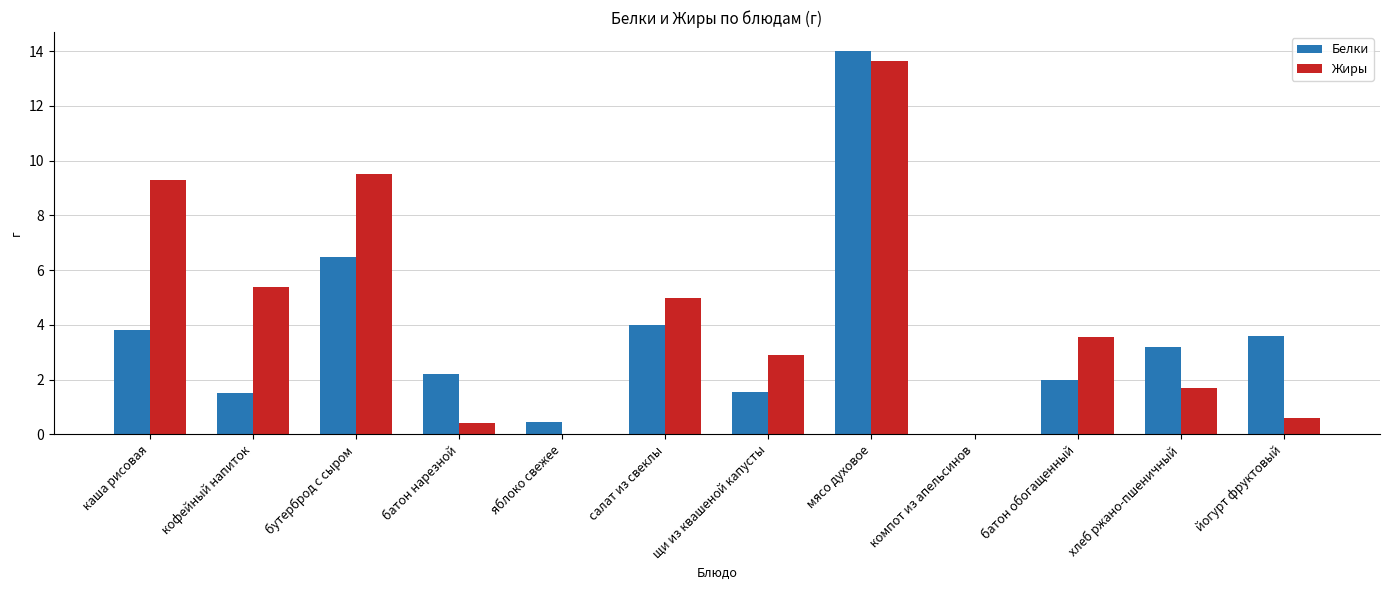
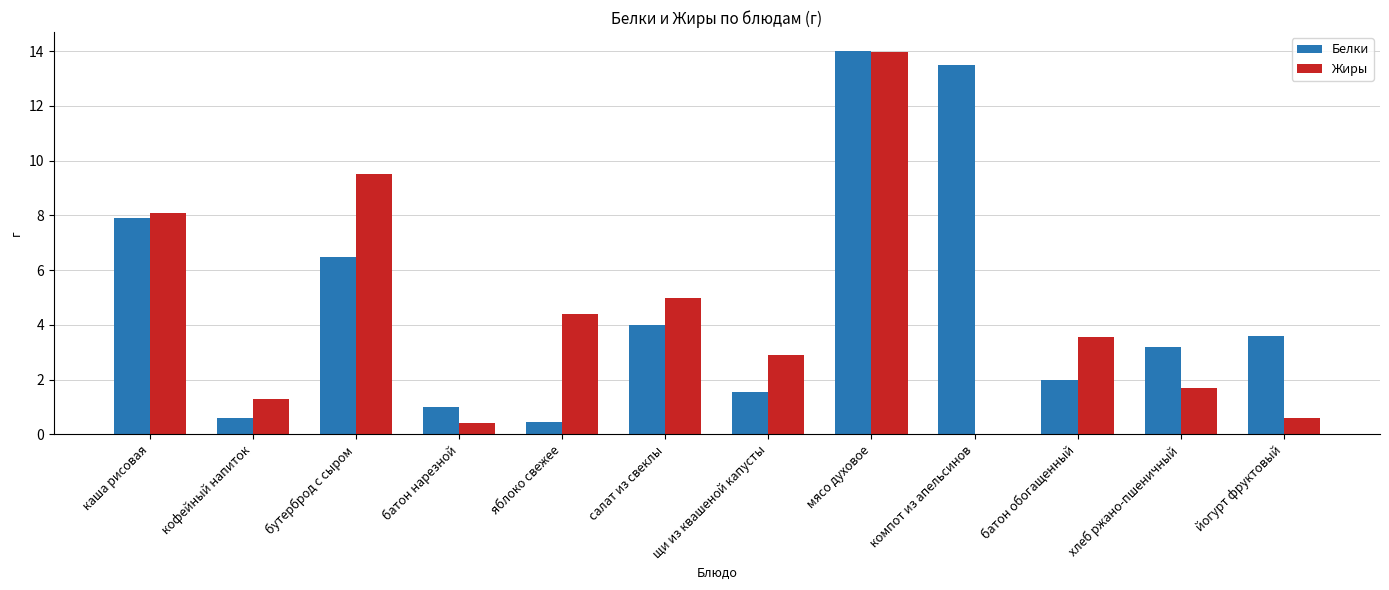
Белки, каша рисовая: 3.8 -> 7.9
Жиры, каша рисовая: 9.3 -> 8.1
Белки, кофейный напиток: 1.5 -> 0.6
Жиры, кофейный напиток: 5.4 -> 1.3
Белки, батон нарезной: 2.2 -> 1.0
Жиры, яблоко свежее: 0.0 -> 4.4
Жиры, мясо духовое: 13.6 -> 14.0
Белки, компот из апельсинов: 0.0 -> 13.5
